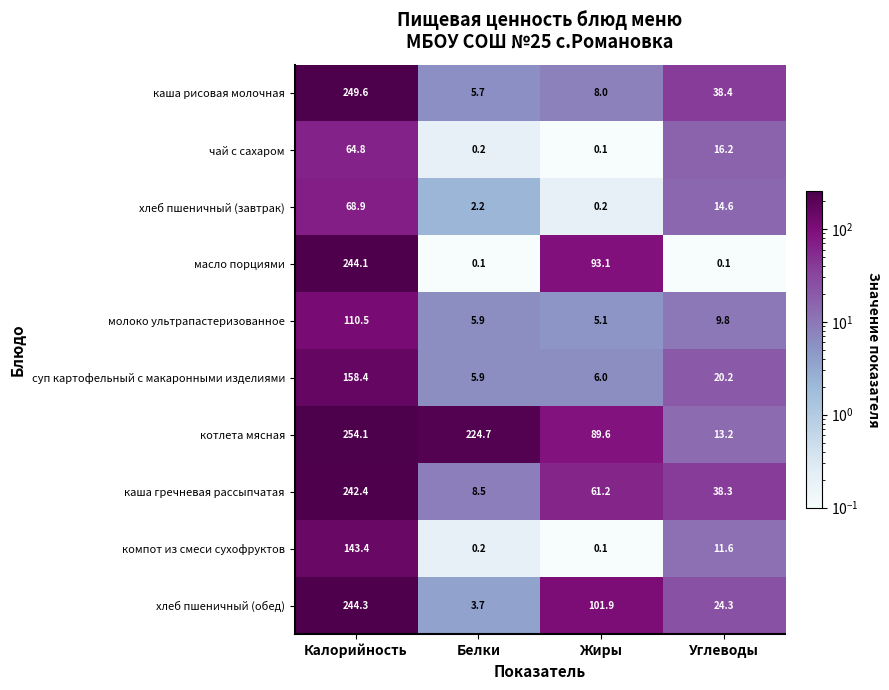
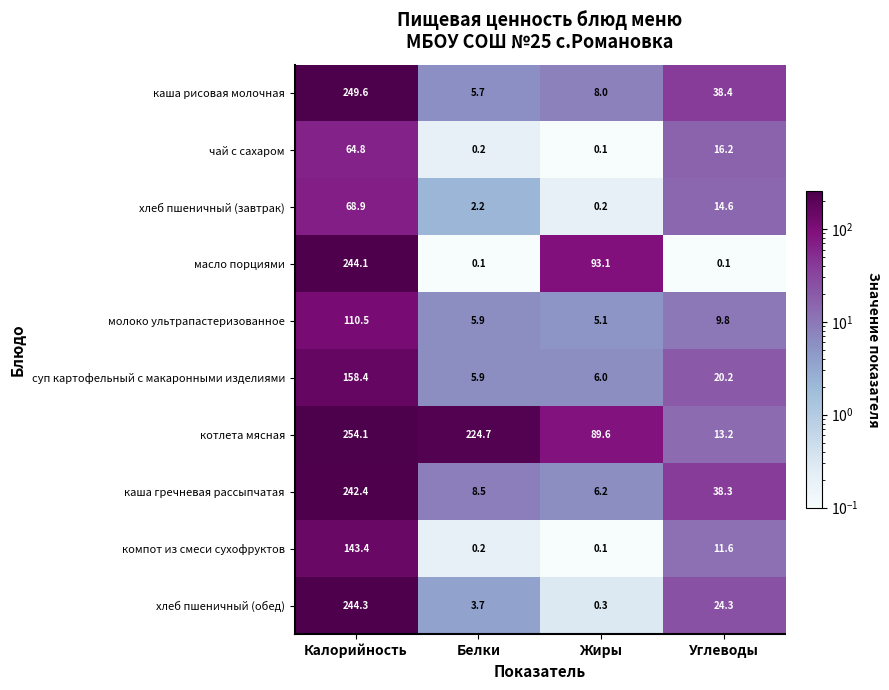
каша гречневая рассыпчатая, Жиры: 61.2 -> 6.2
хлеб пшеничный (обед), Жиры: 101.9 -> 0.3
